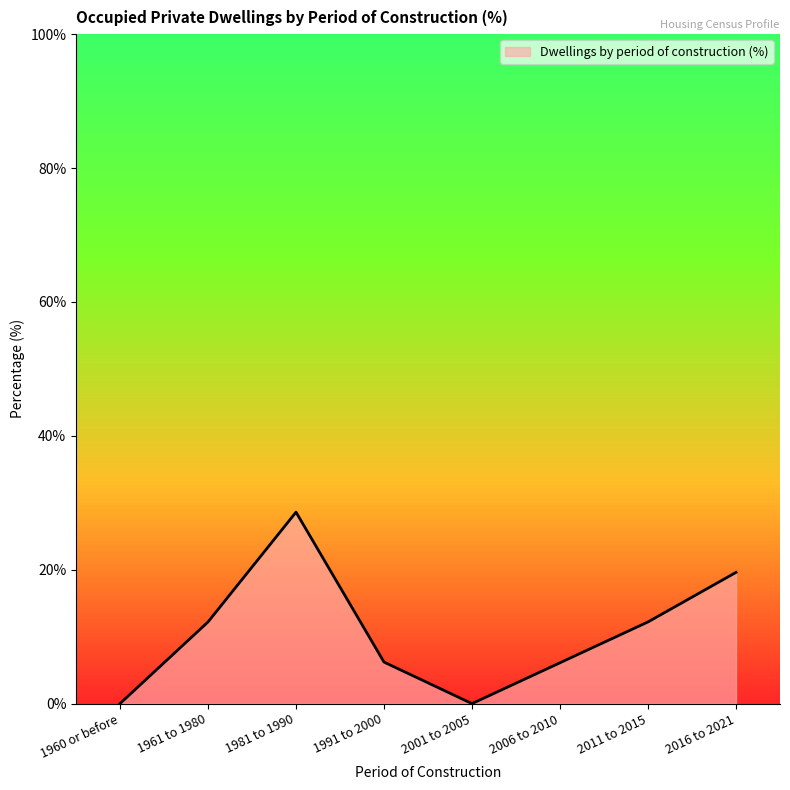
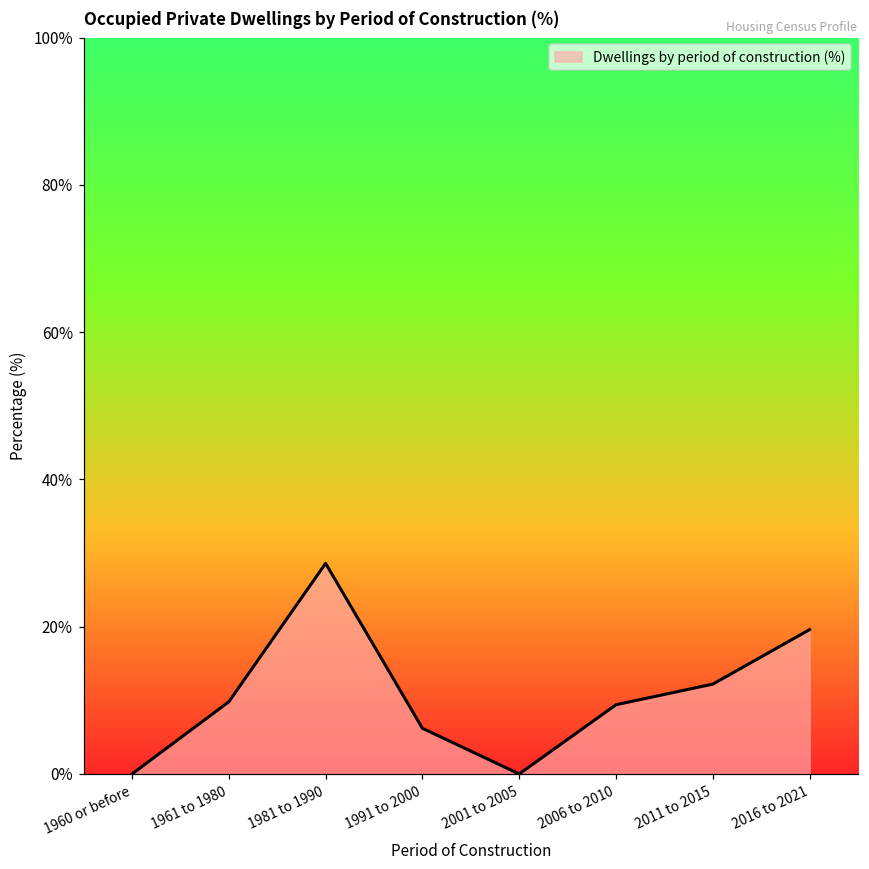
1961 to 1980: 12% -> 10%
2006 to 2010: 6% -> 9%
